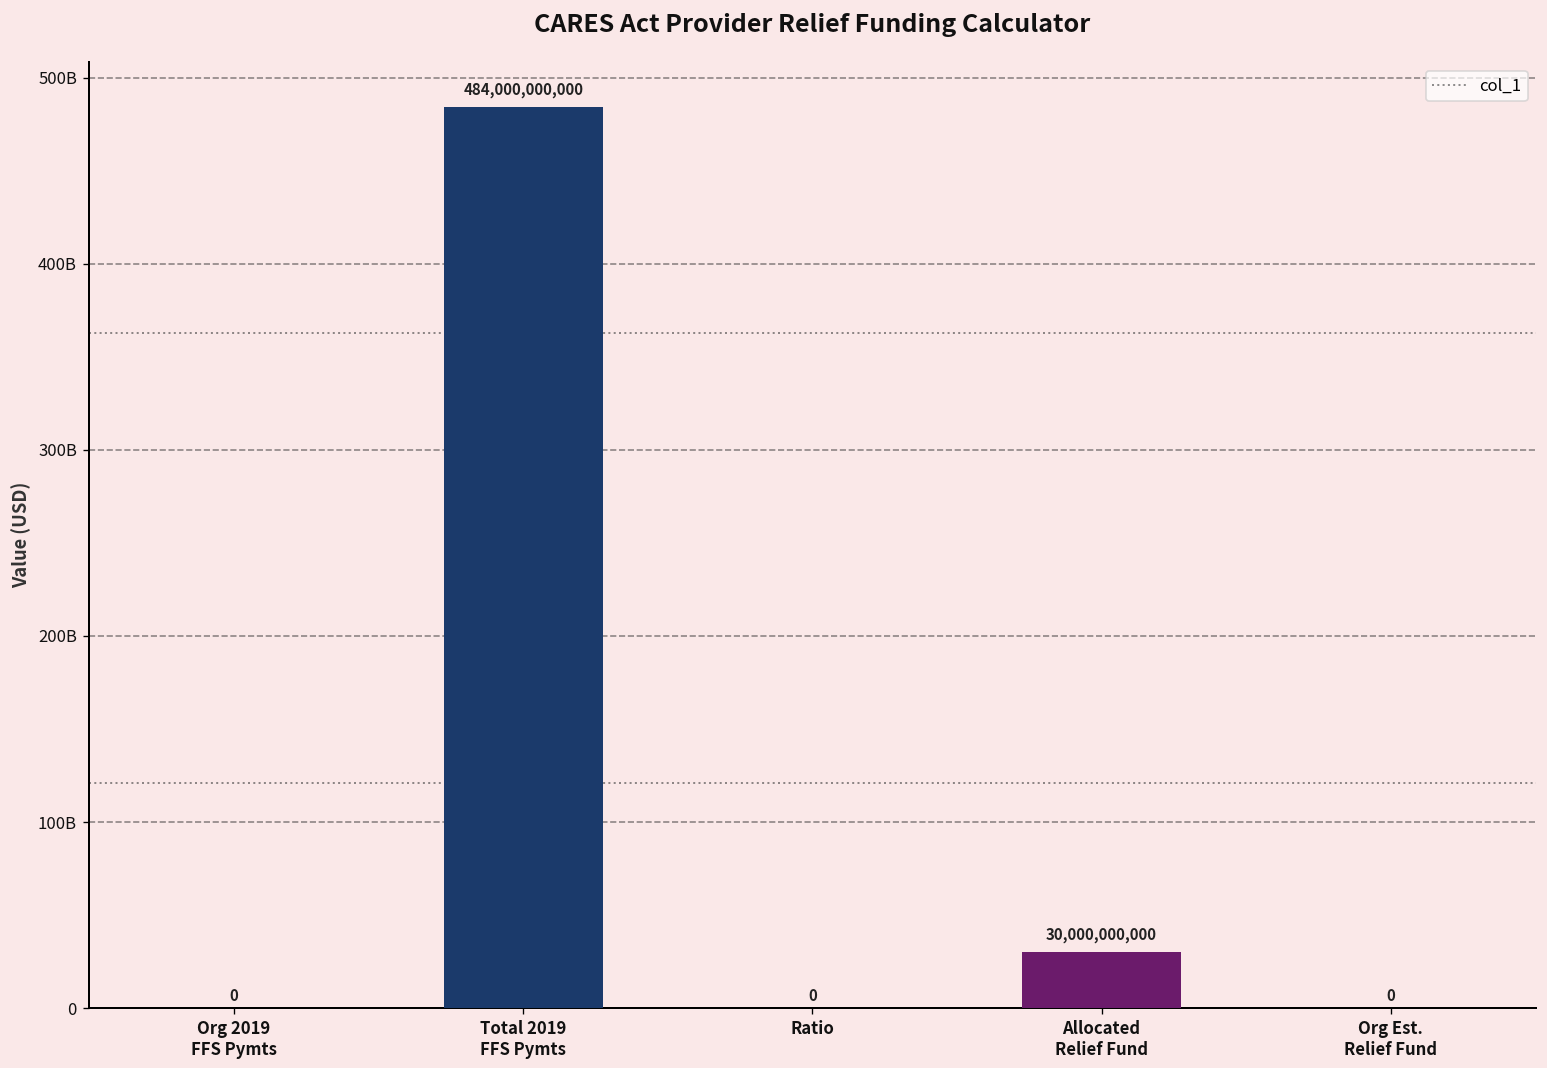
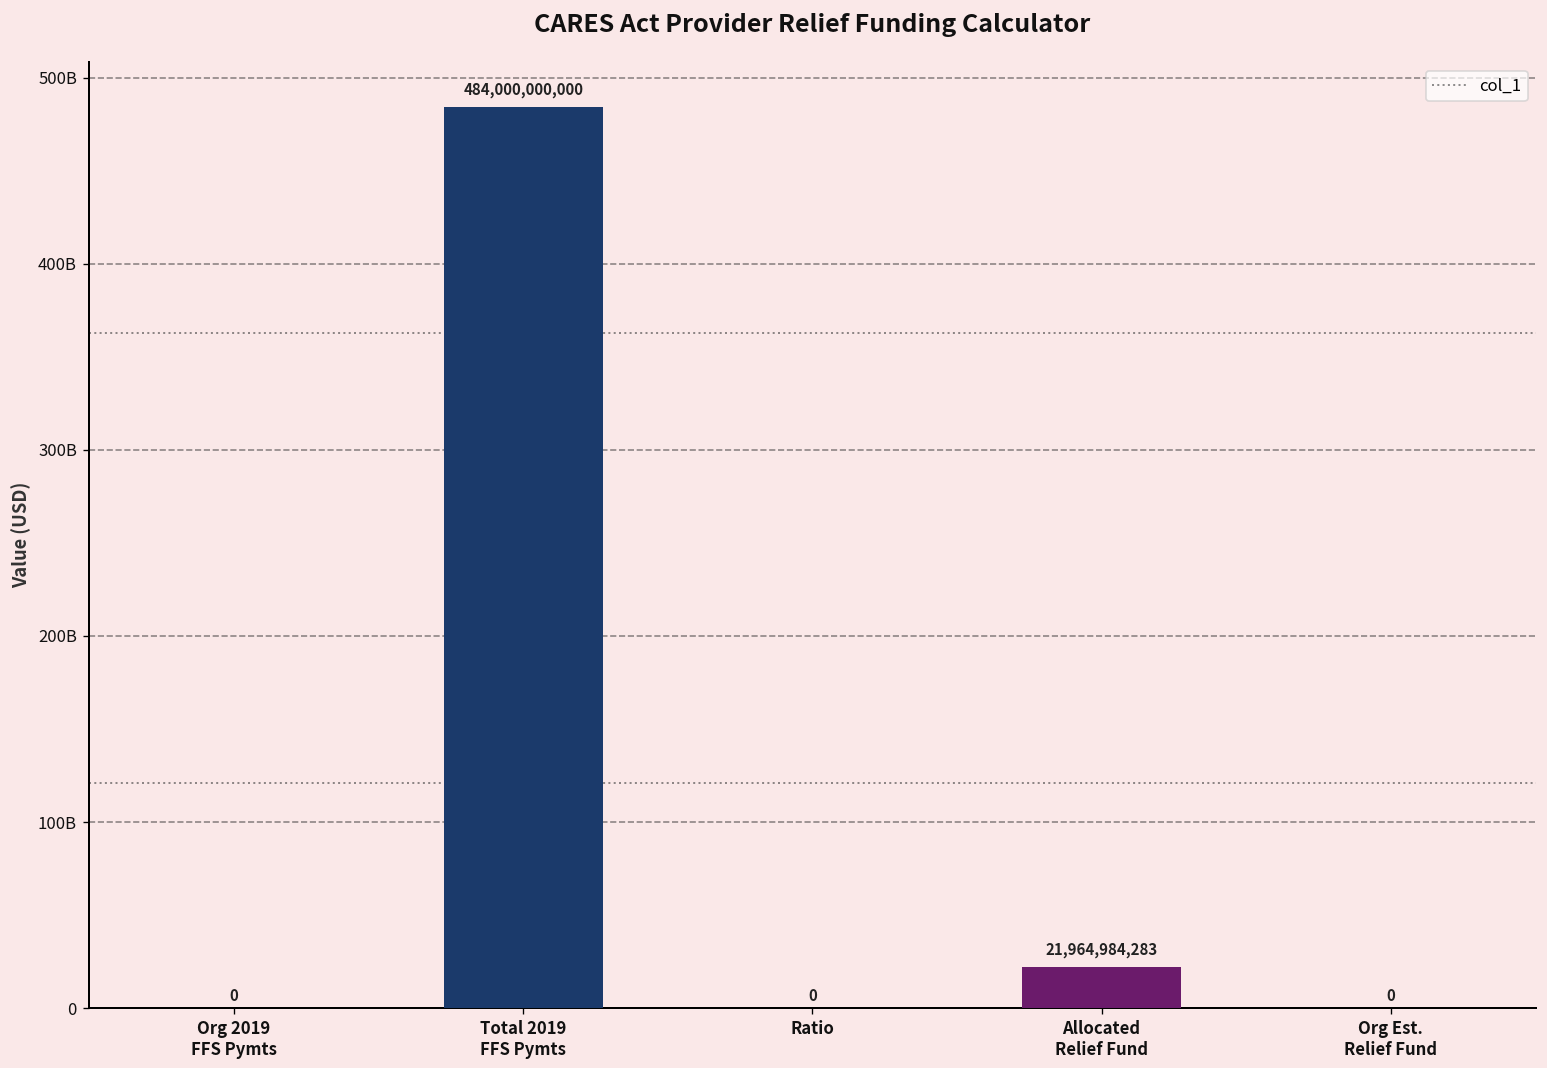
Allocated Relief Fund: 30,000,000,000 -> 21,964,984,283
